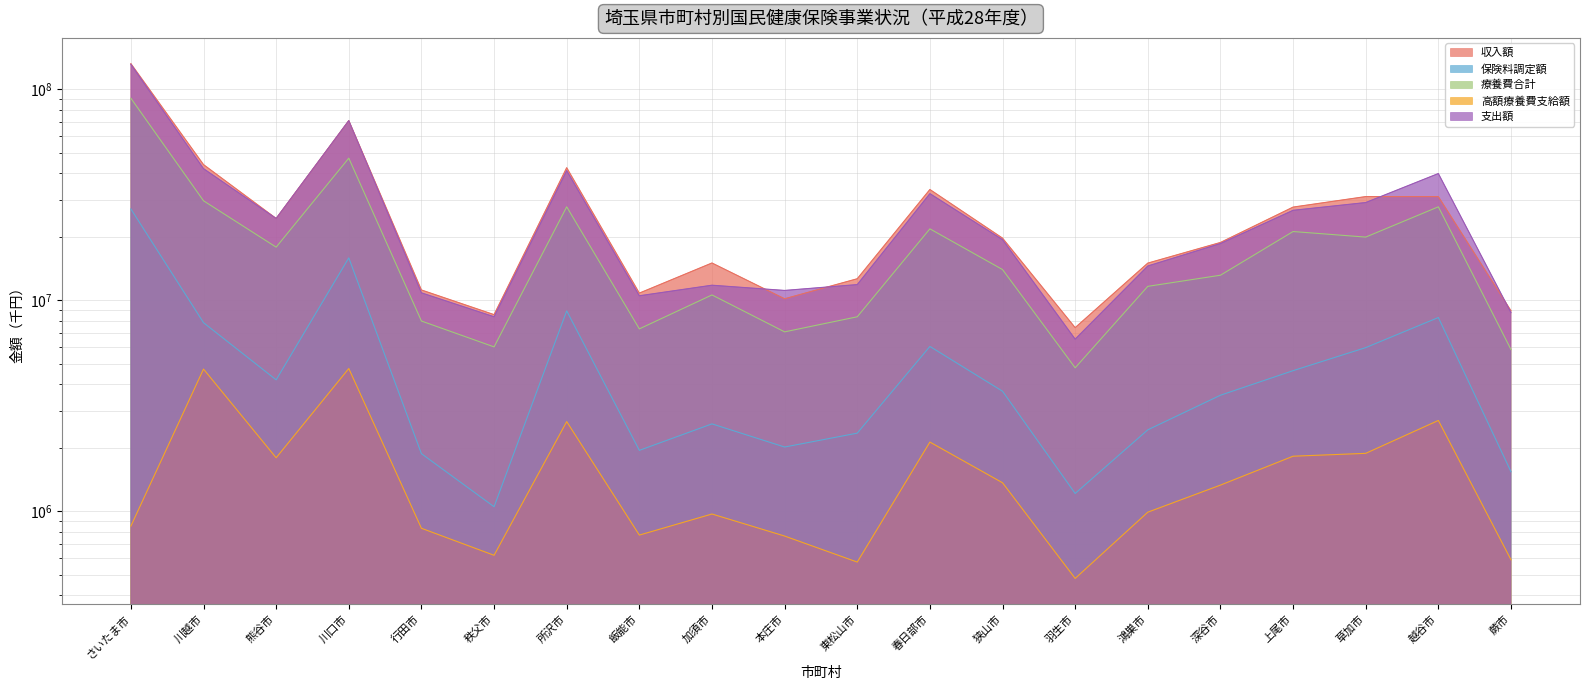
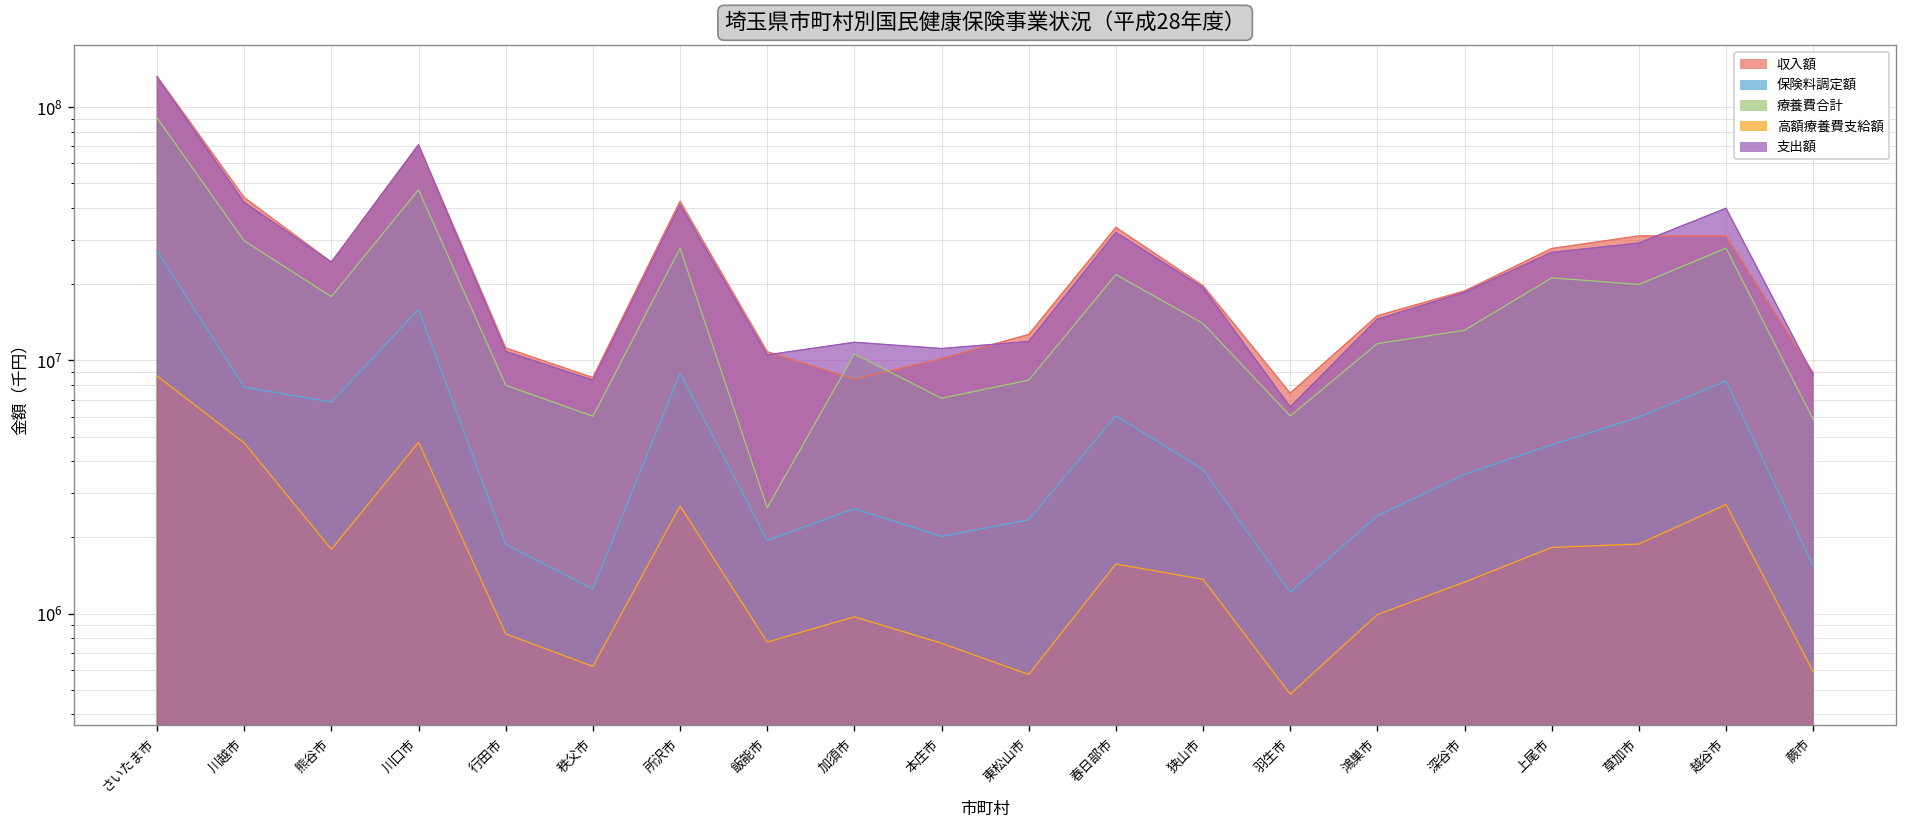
高額療養費支給額, さいたま市: 850000 -> 8700000
保険料調定額, 熊谷市: 4200000 -> 6800000
保険料調定額, 秩父市: 1100000 -> 1300000
療養費合計, 飯能市: 7300000 -> 2600000
収入額, 加須市: 15000000 -> 8400000
高額療養費支給額, 春日部市: 2100000 -> 1600000
療養費合計, 羽生市: 4800000 -> 6000000
